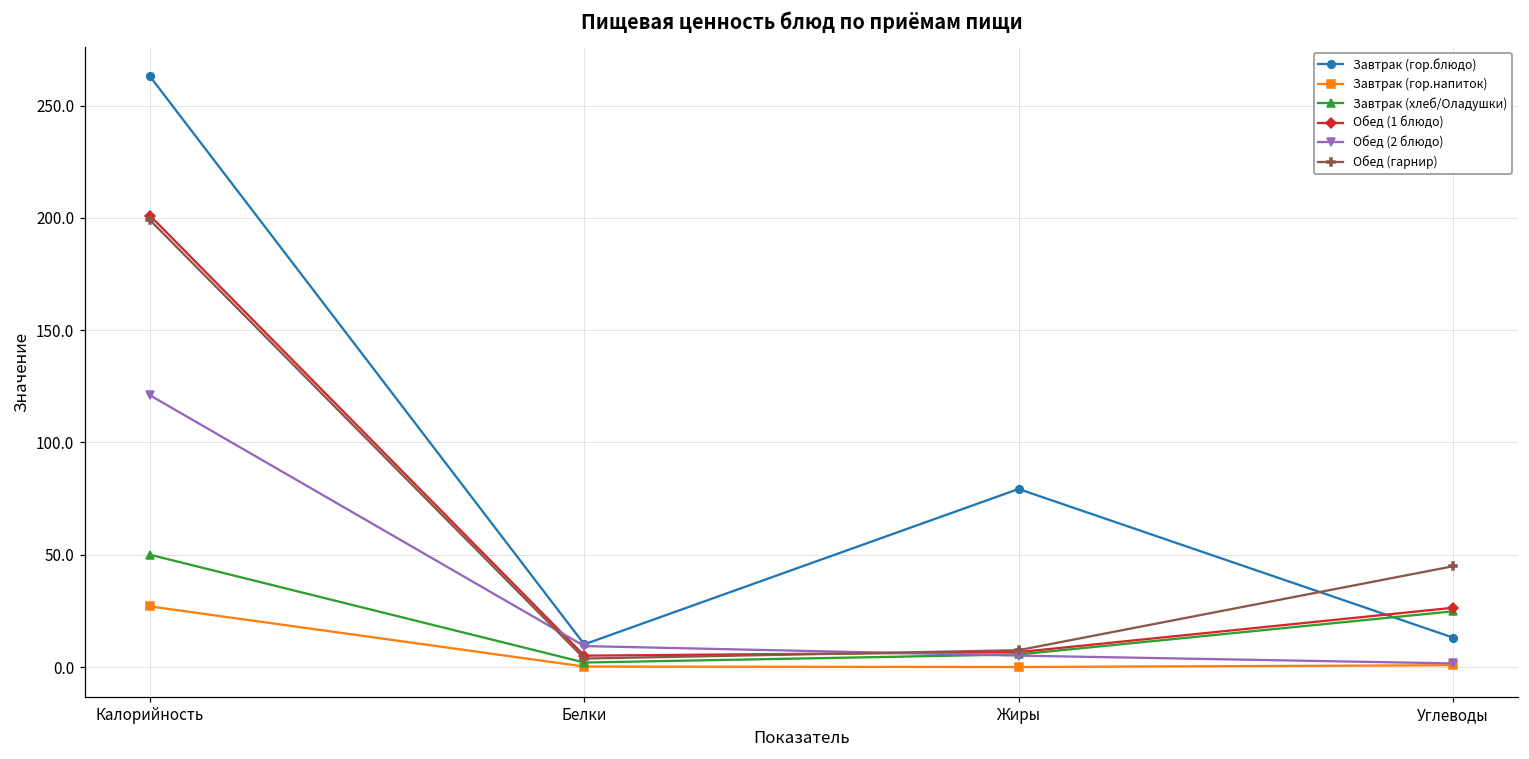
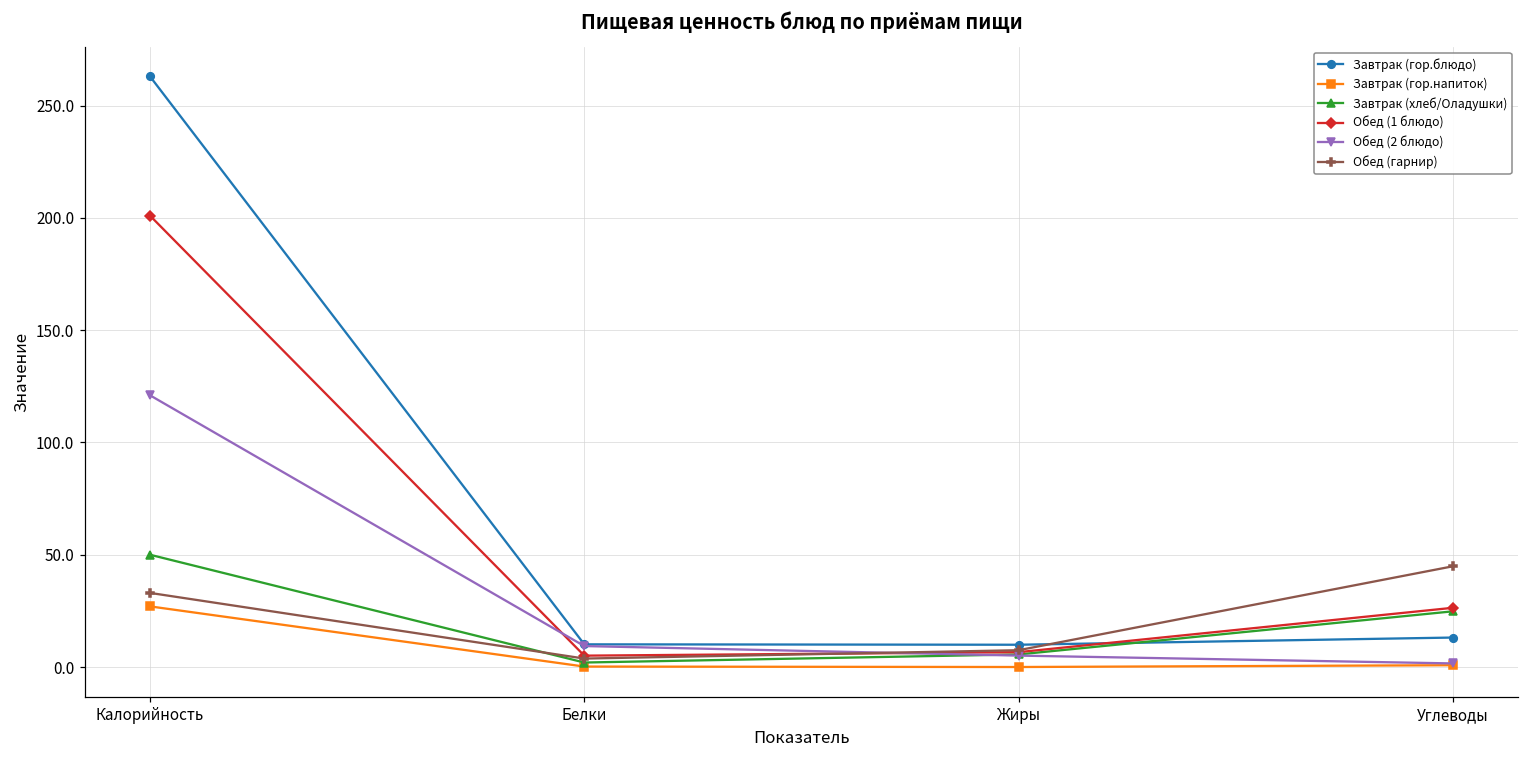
Обед (гарнир), Калорийность: 199 -> 33
Завтрак (гор.блюдо), Жиры: 79 -> 10
